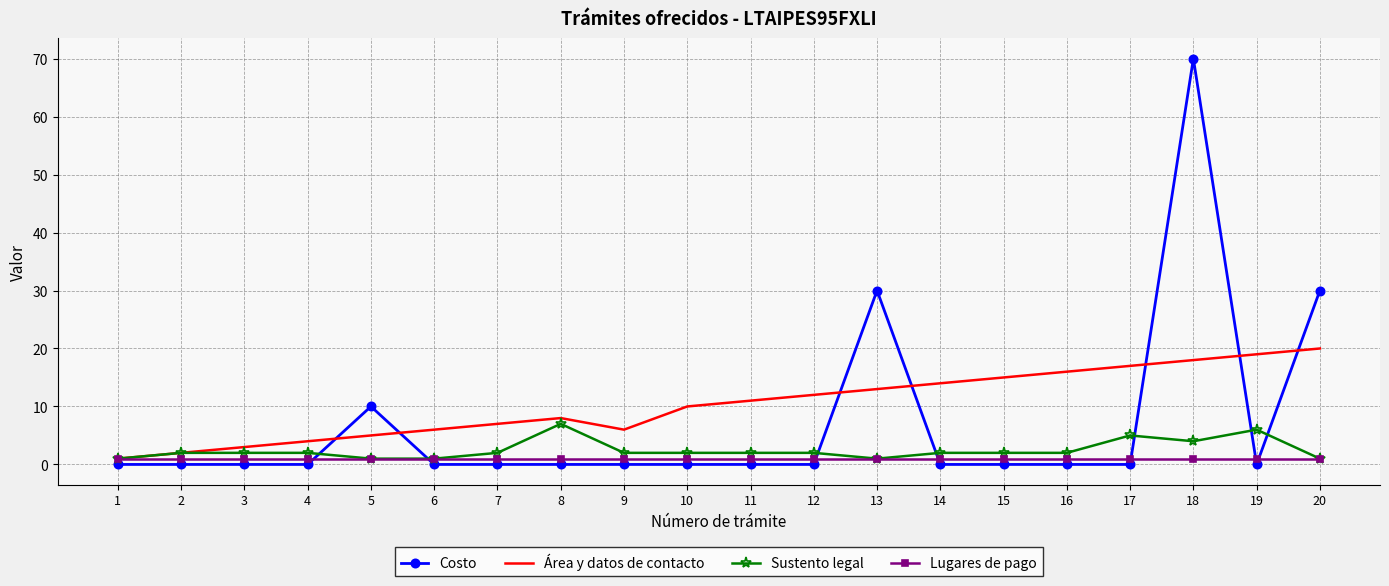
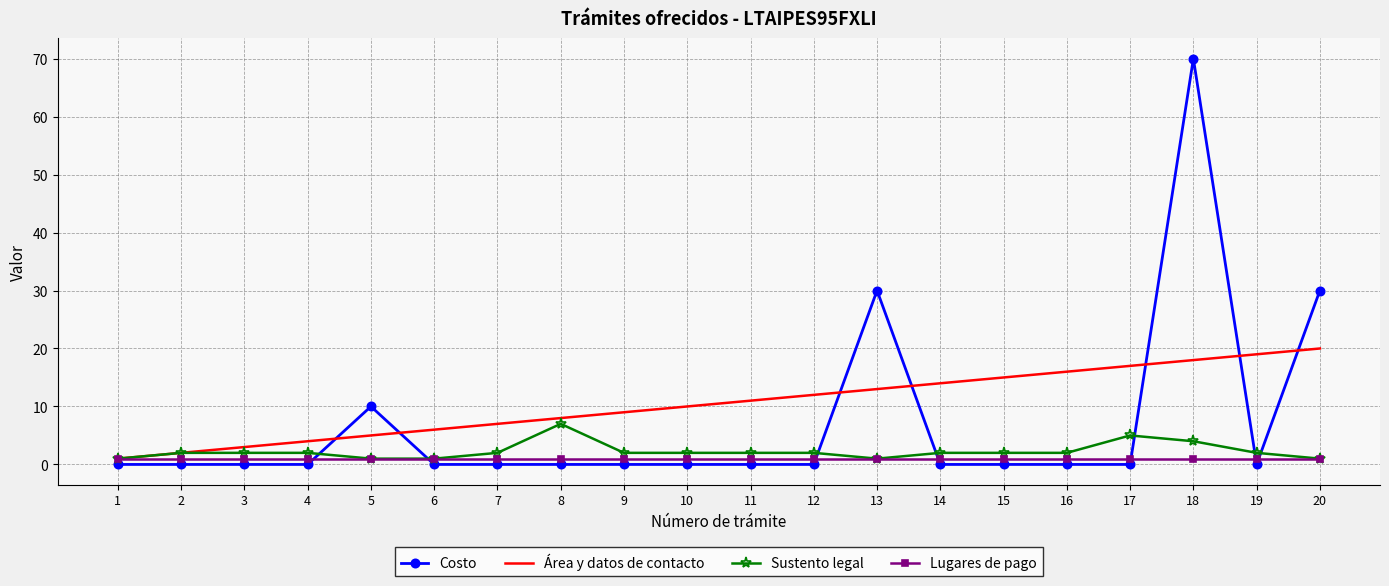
Área y datos de contacto, 9: 6 -> 9
Sustento legal, 19: 6 -> 2
